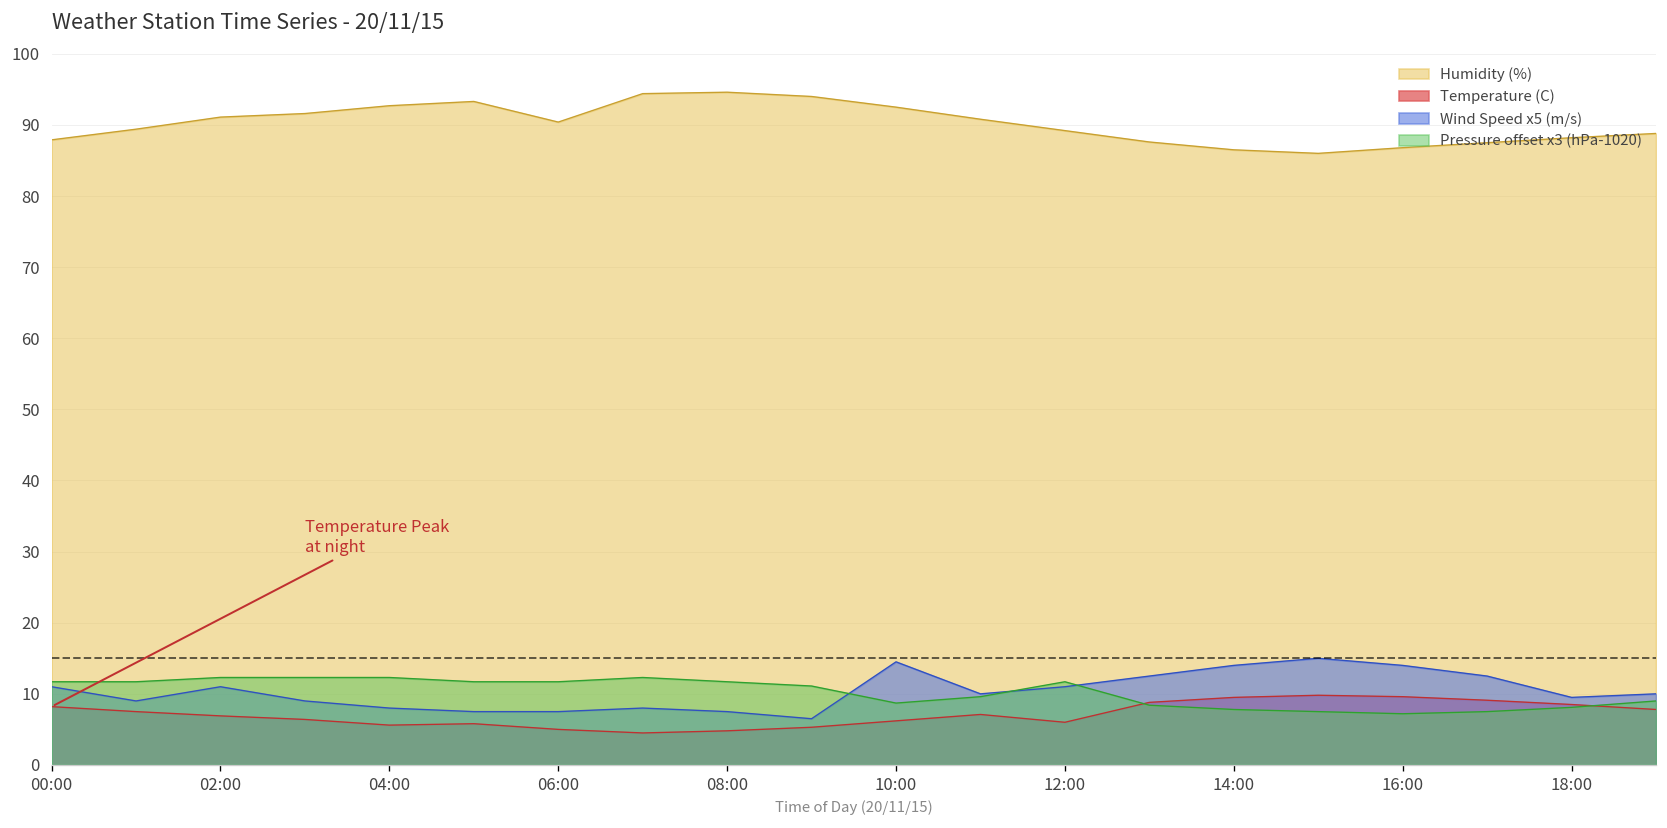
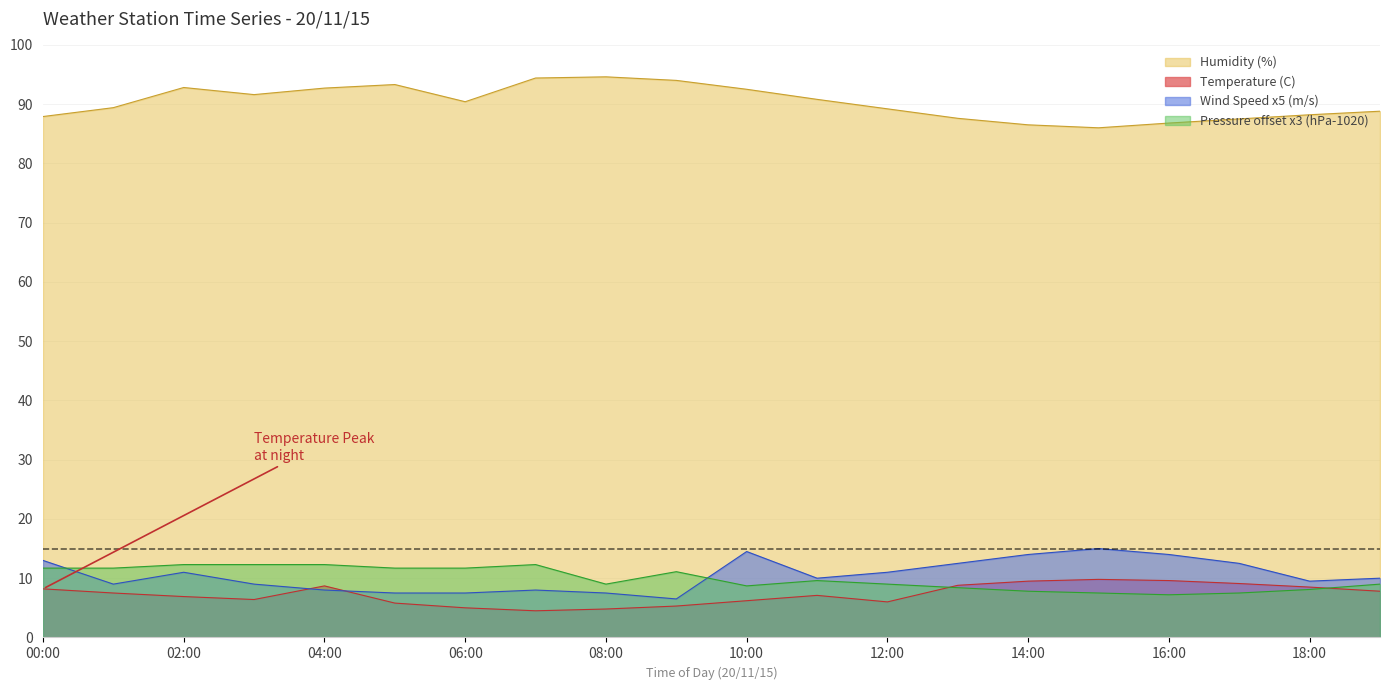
Wind Speed x5 (m/s), 00:00: 11 -> 13
Humidity (%), 02:00: 91 -> 93
Temperature (C), 04:00: 6 -> 9
Pressure offset x3 (hPa-1020), 08:00: 12 -> 9
Pressure offset x3 (hPa-1020), 12:00: 12 -> 9
